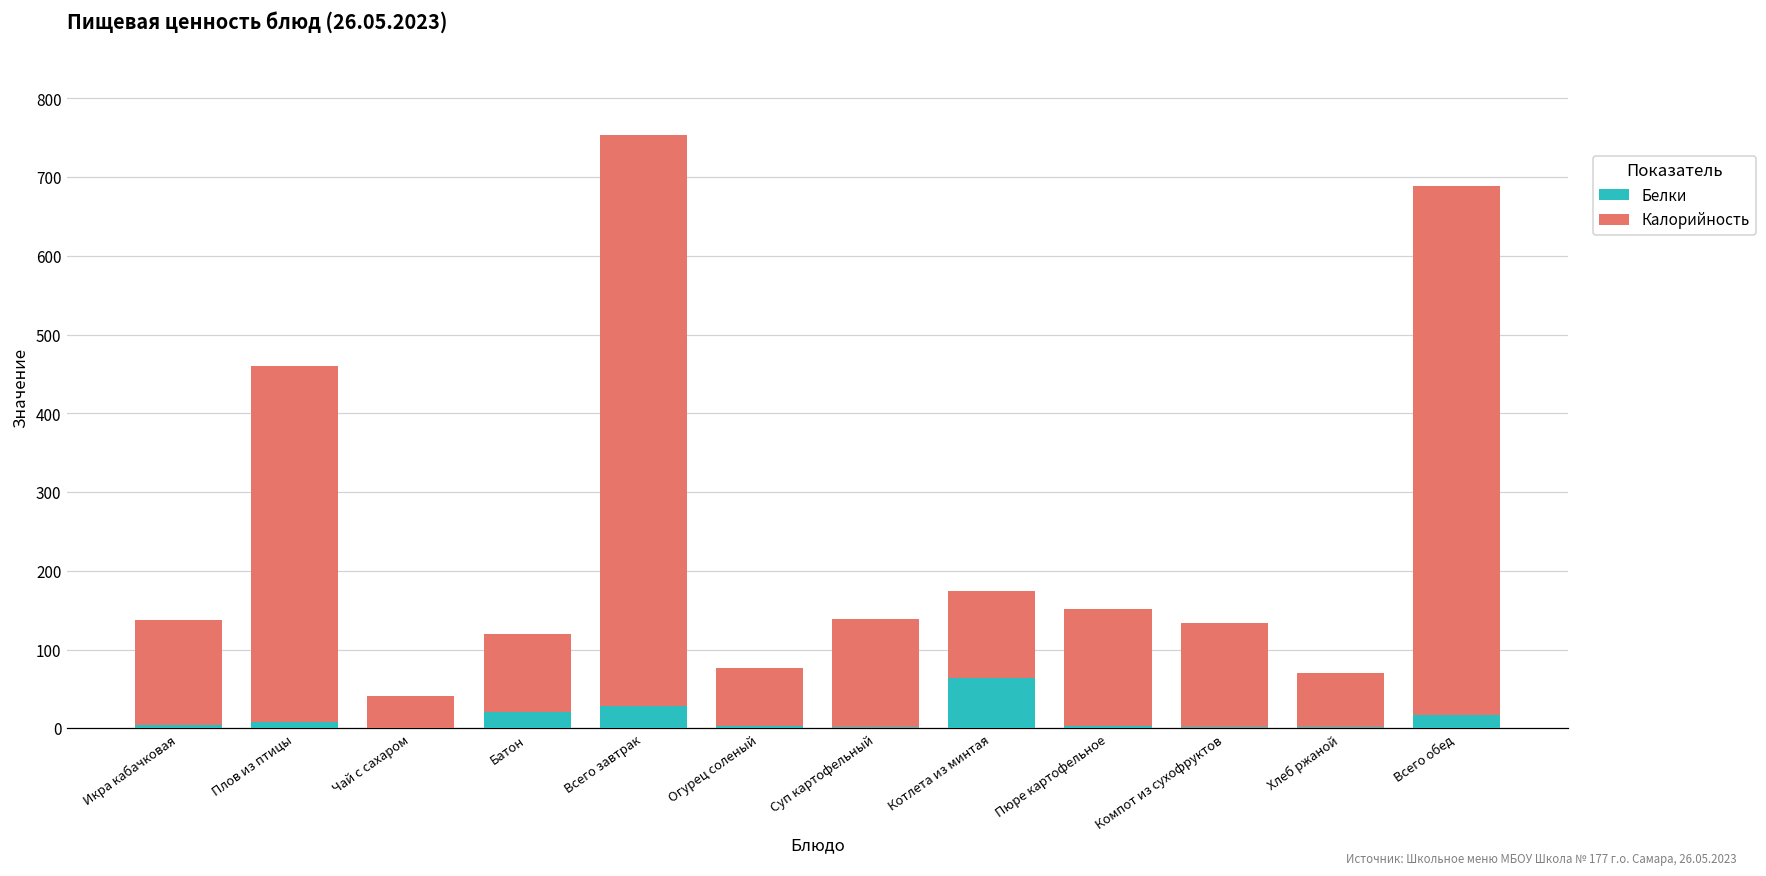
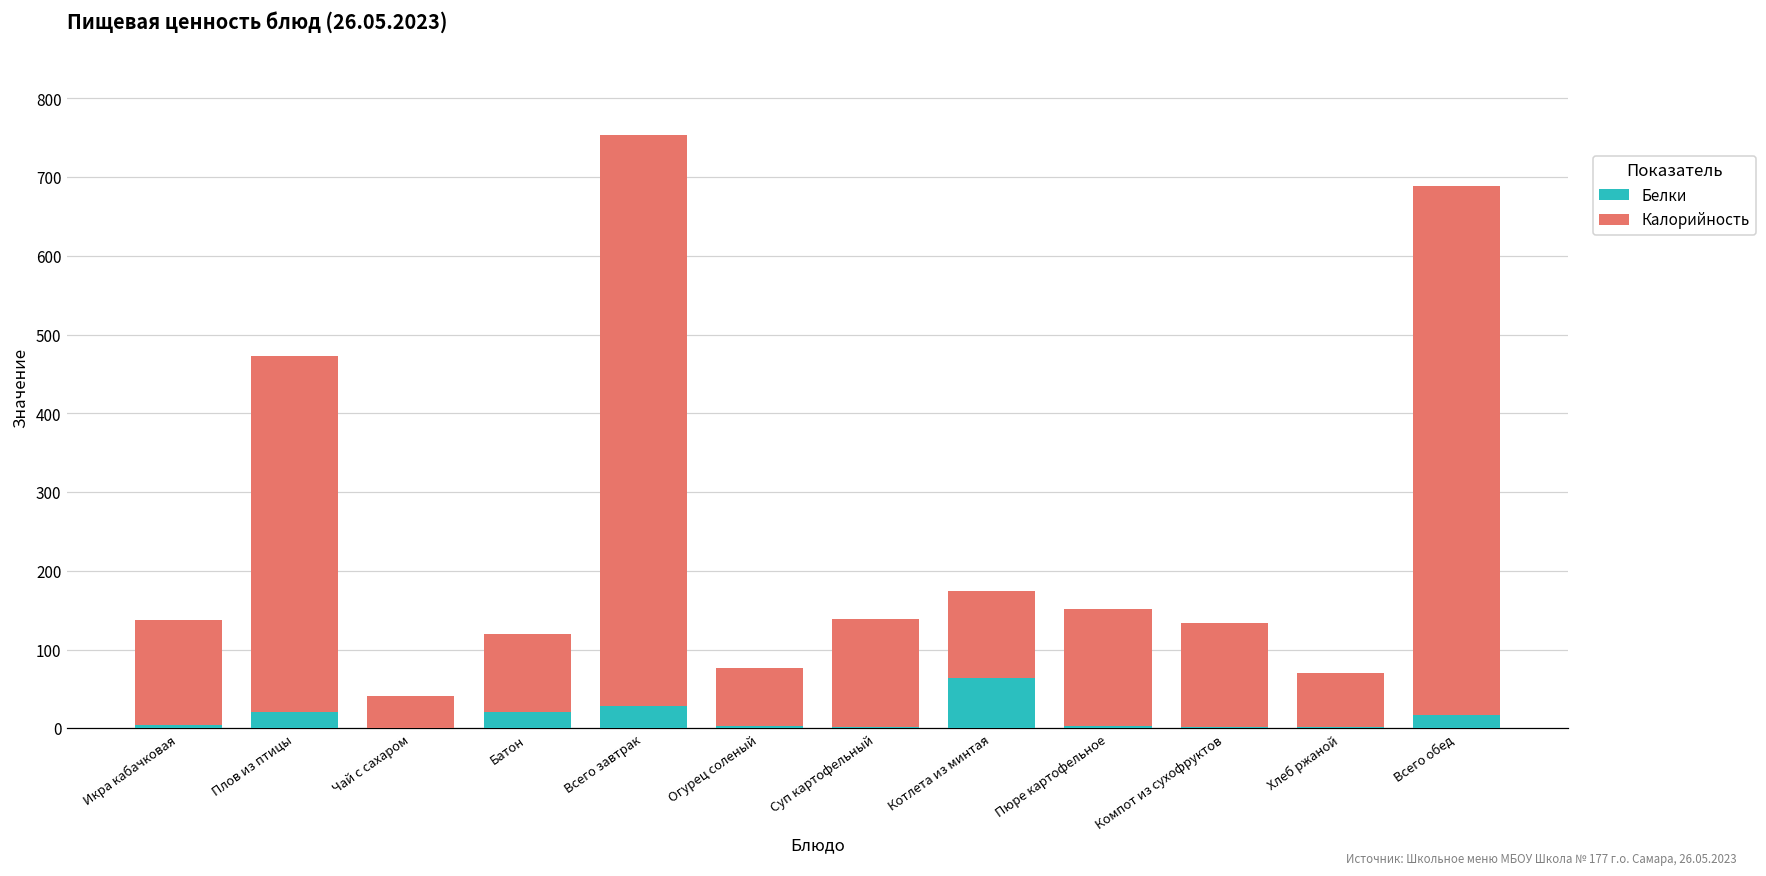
Белки, Плов из птицы: 10 -> 20
